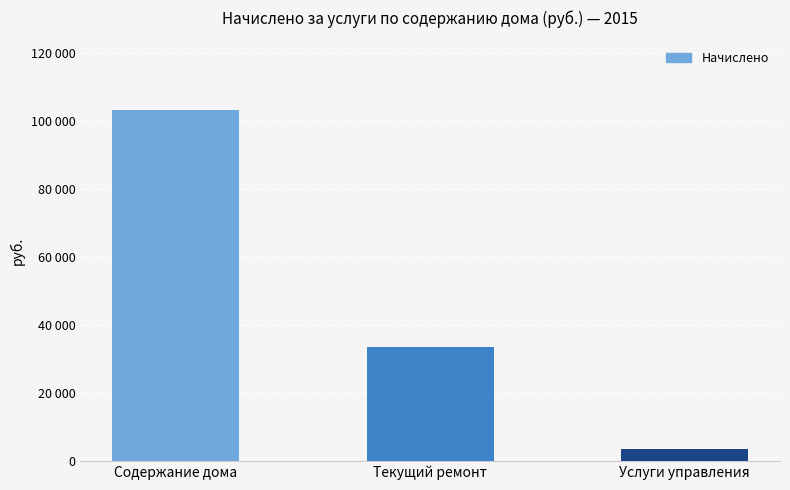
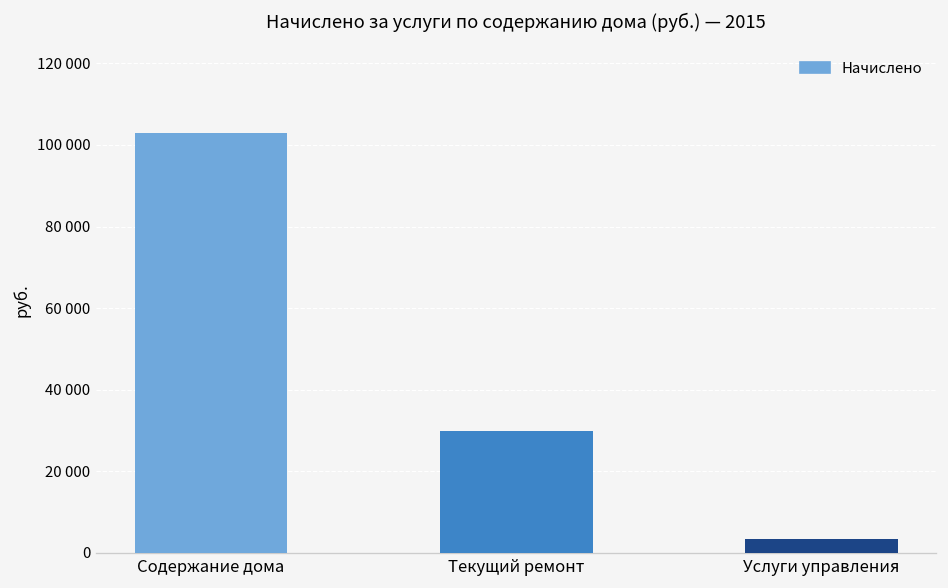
Текущий ремонт: 33000 -> 30000
